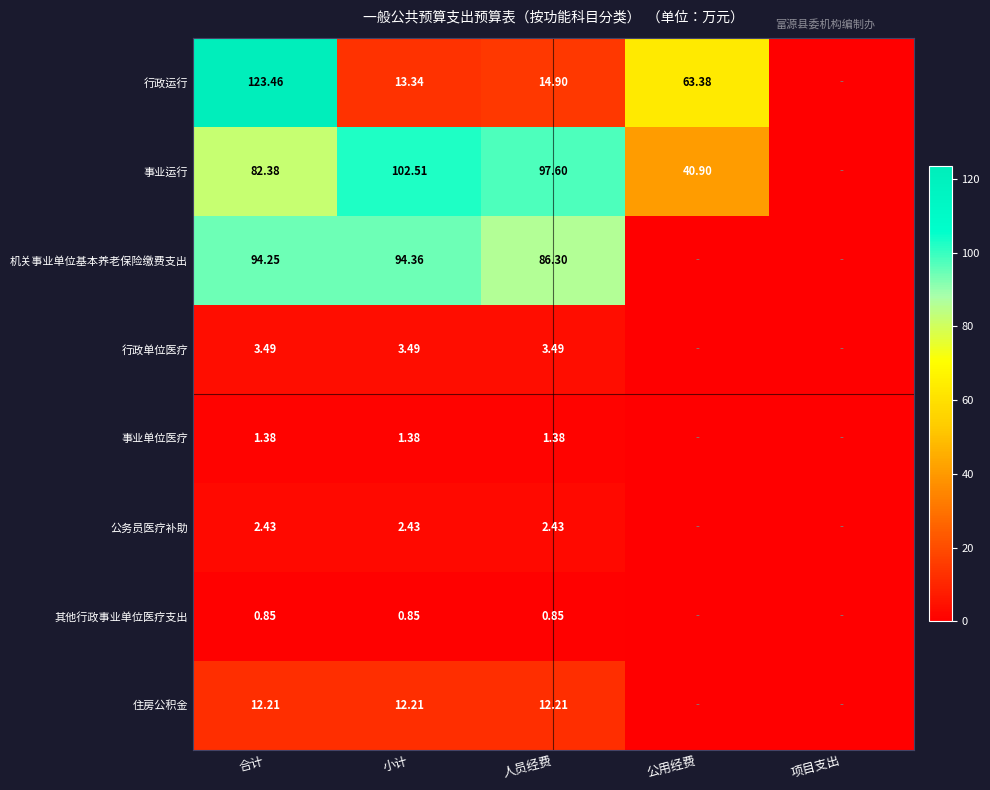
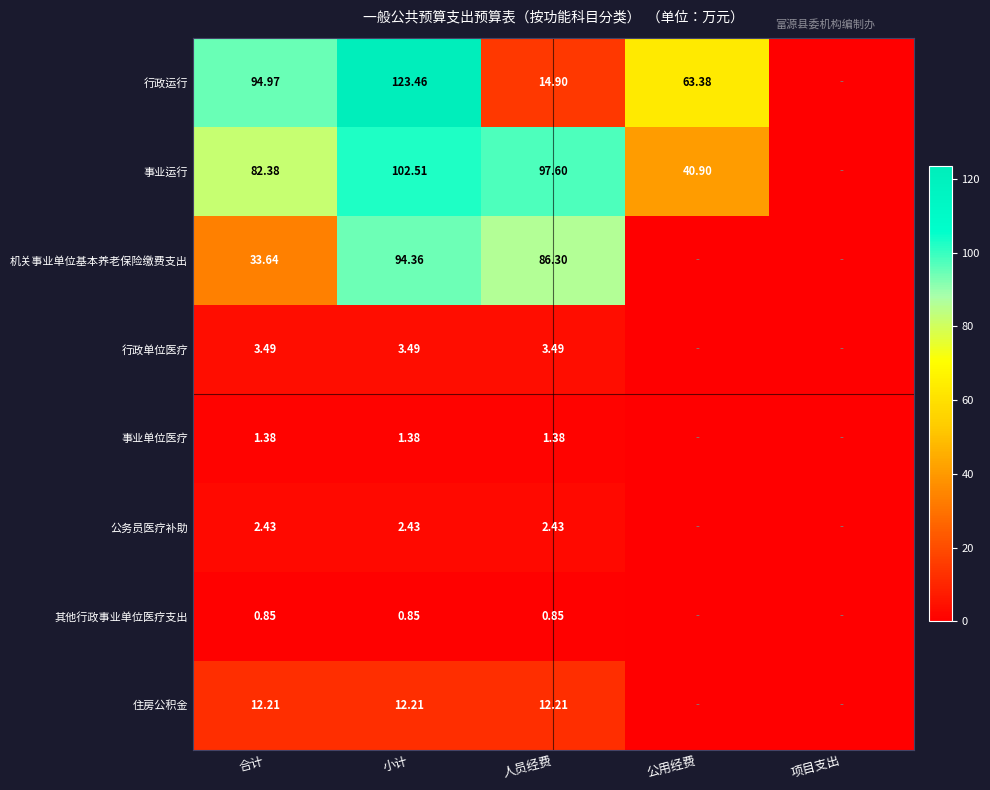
行政运行, 合计: 123.46 -> 94.97
行政运行, 小计: 13.34 -> 123.46
机关事业单位基本养老保险缴费支出, 合计: 94.25 -> 33.64
